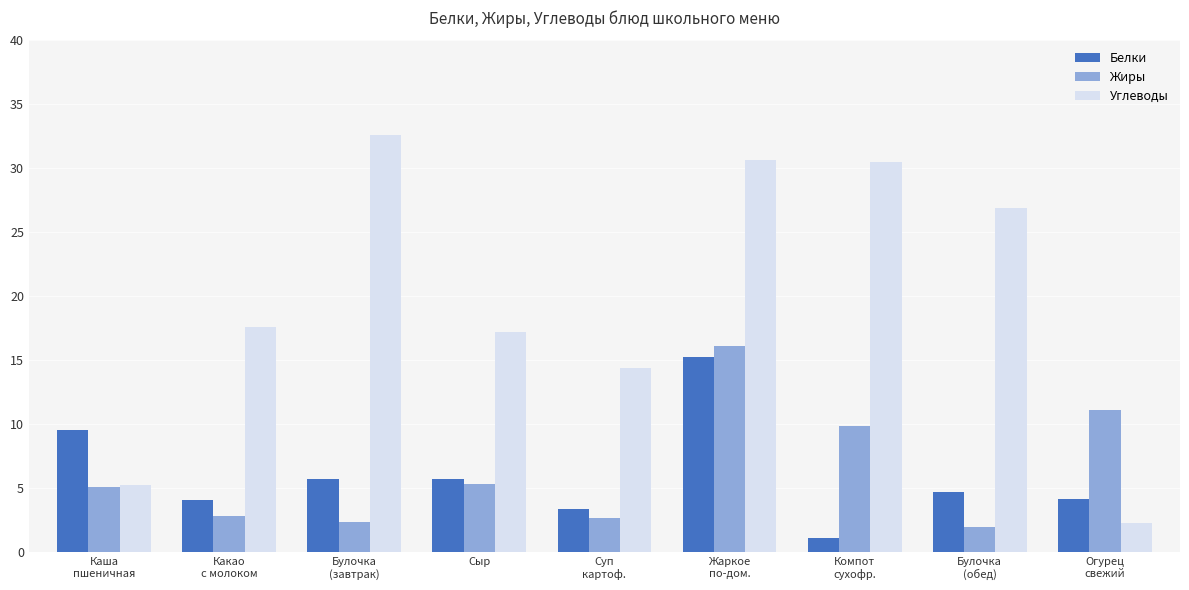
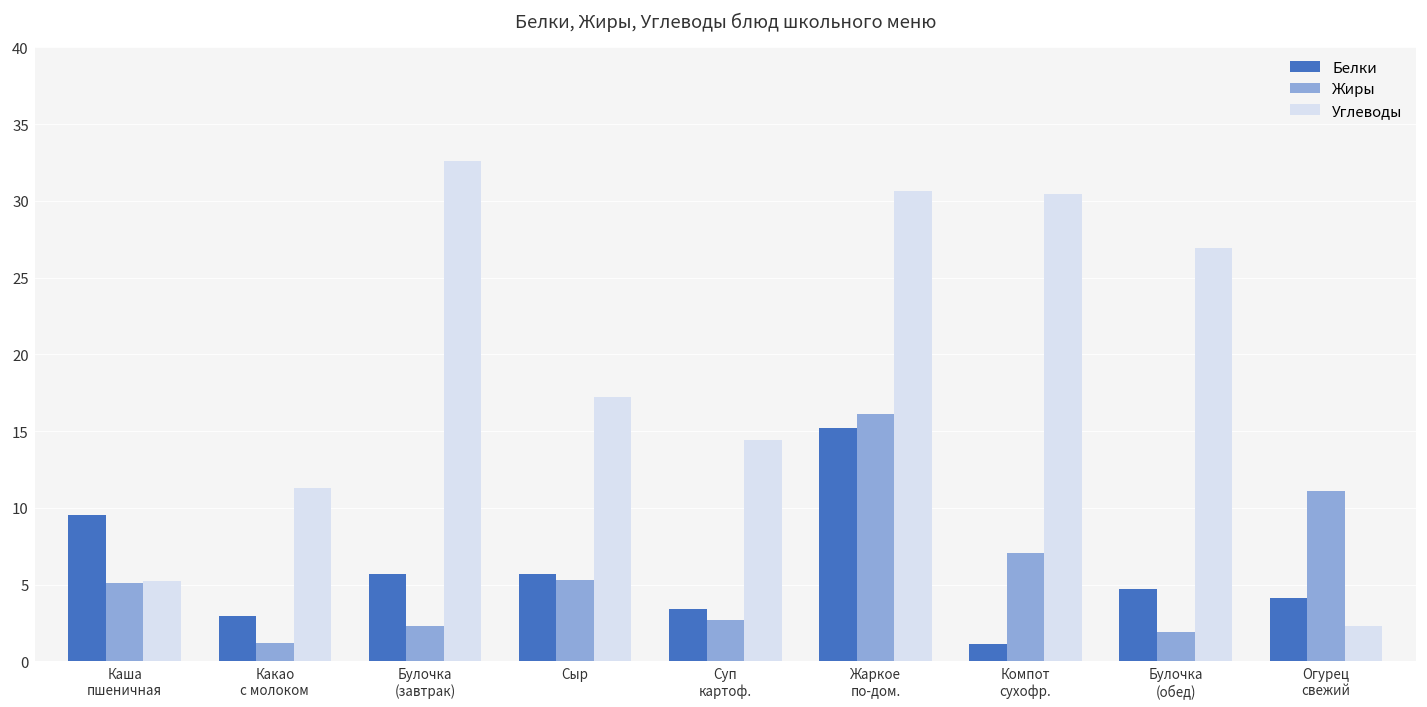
Белки, Какао с молоком: 4.1 -> 2.9
Жиры, Какао с молоком: 2.8 -> 1.2
Углеводы, Какао с молоком: 17.6 -> 11.3
Жиры, Компот сухофр.: 9.9 -> 7.1
